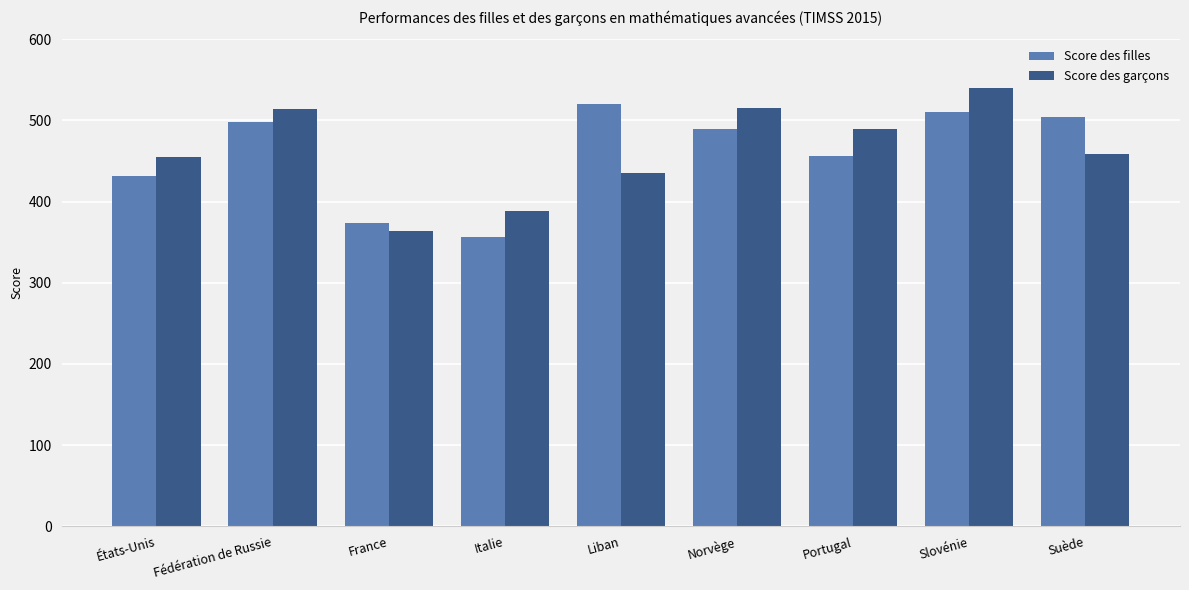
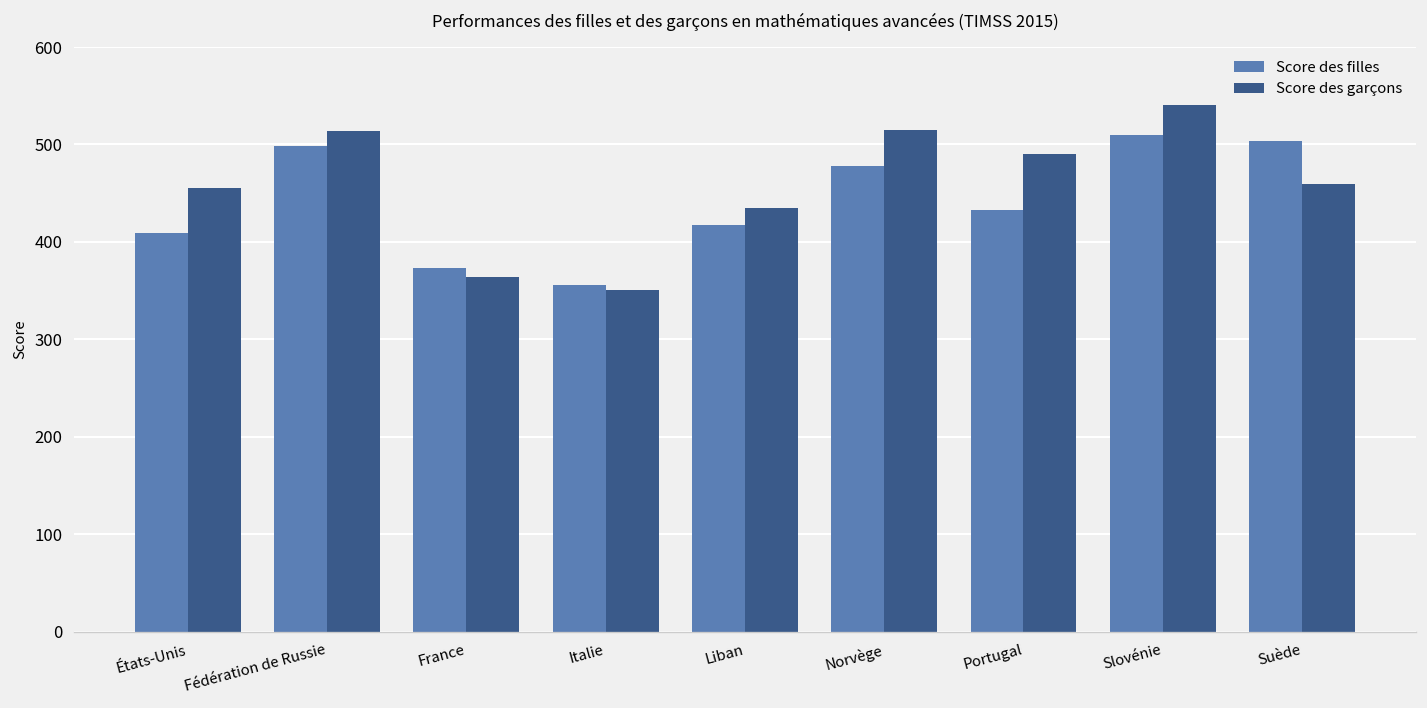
Score des filles, États-Unis: 430 -> 410
Score des garçons, Italie: 390 -> 350
Score des filles, Liban: 520 -> 420
Score des filles, Norvège: 490 -> 480
Score des filles, Portugal: 460 -> 430
